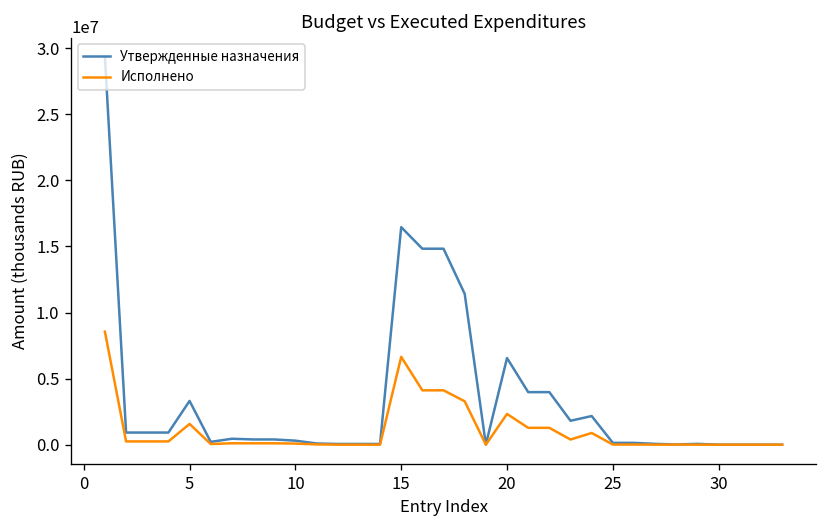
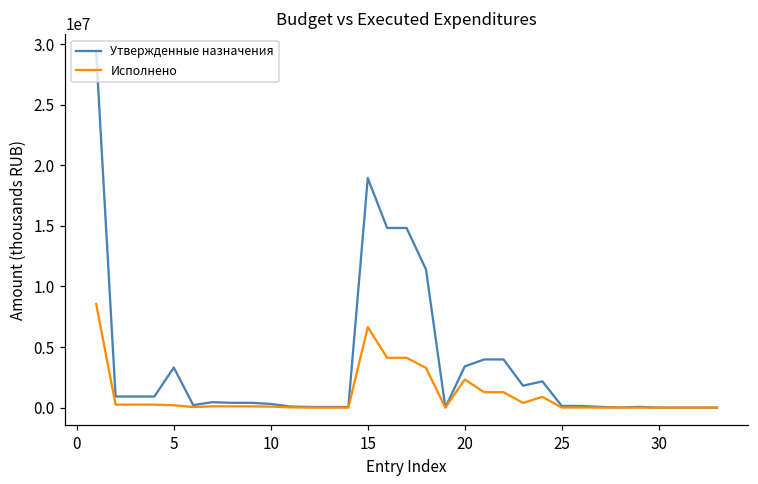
Исполнено, 5: 1600000 -> 200000
Утвержденные назначения, 15: 16500000 -> 18900000
Утвержденные назначения, 20: 6600000 -> 3400000
